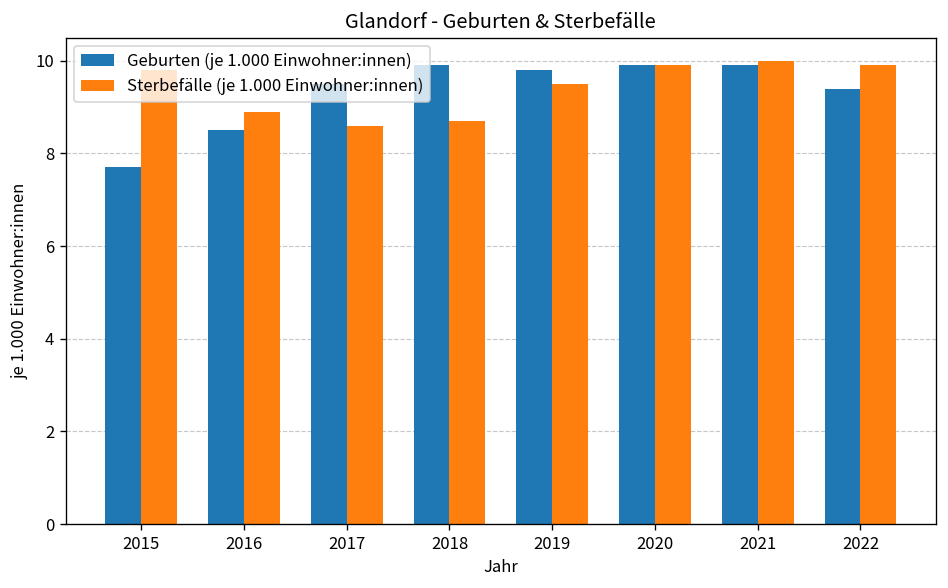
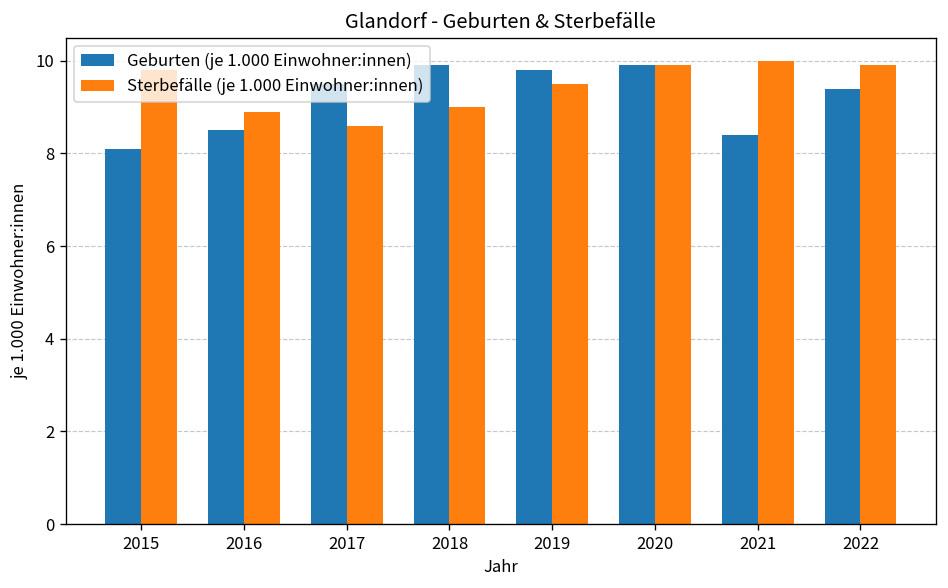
Geburten (je 1.000 Einwohner:innen), 2015: 7.7 -> 8.1
Sterbefälle (je 1.000 Einwohner:innen), 2018: 8.7 -> 9.0
Geburten (je 1.000 Einwohner:innen), 2021: 9.9 -> 8.4
